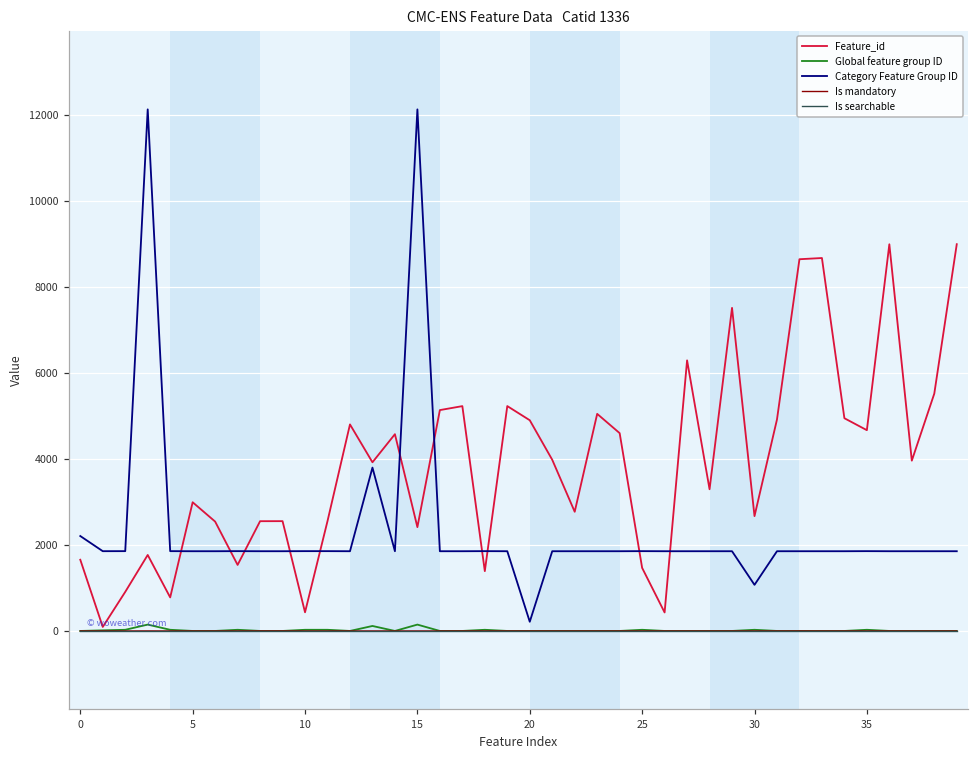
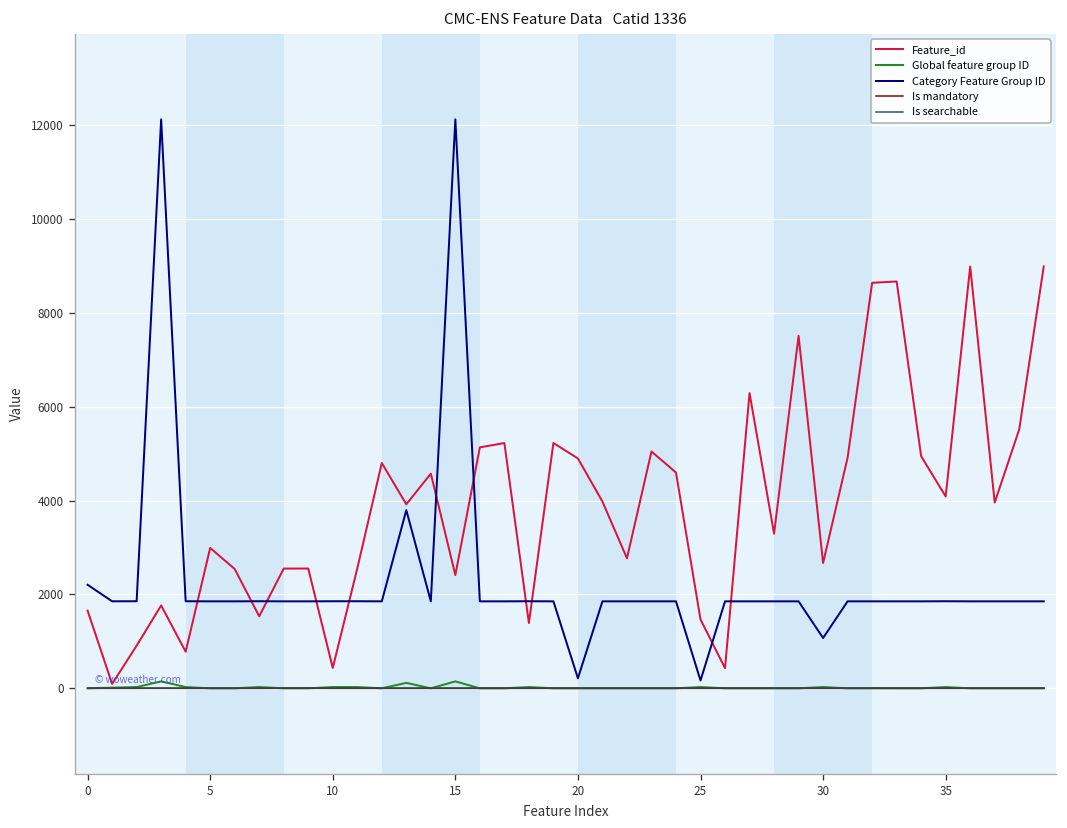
Category Feature Group ID, 25: 1900 -> 200
Feature_id, 35: 4700 -> 4100
